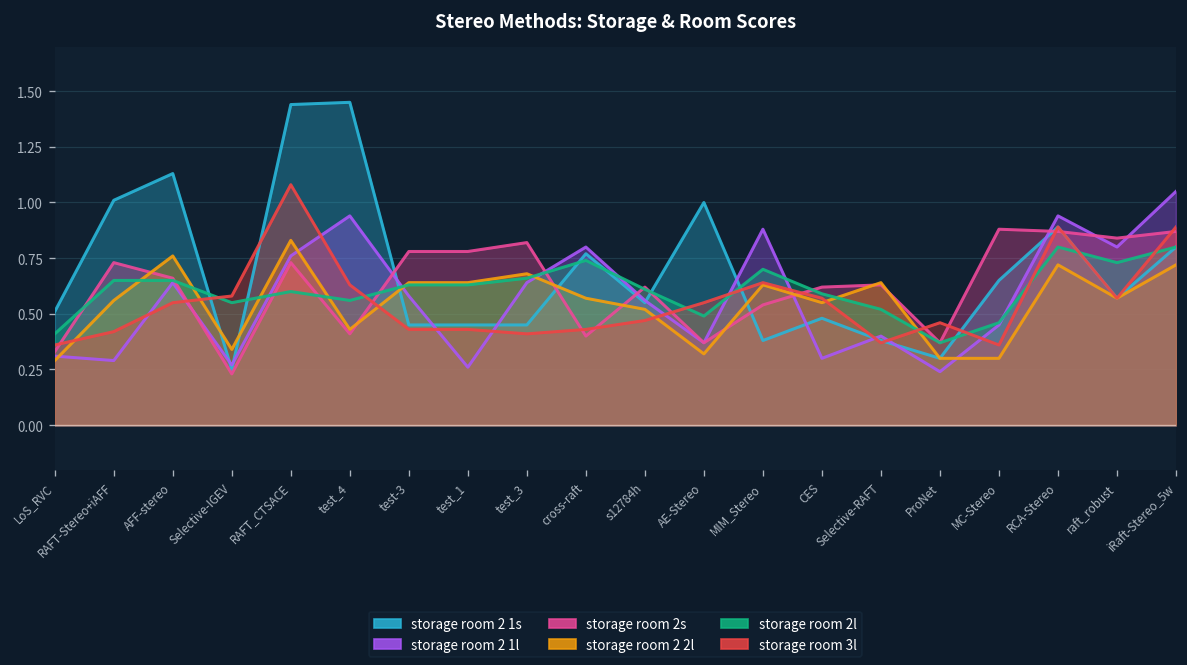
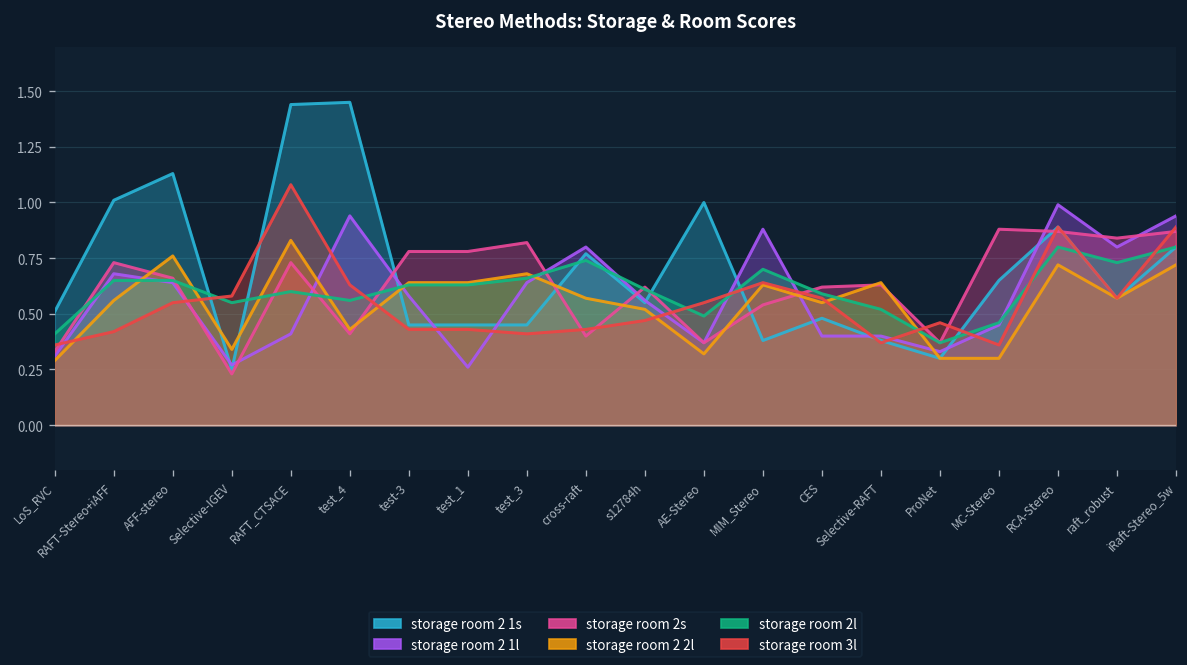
storage room 2 1l, RAFT-Stereo+iAFF: 0.29 -> 0.68
storage room 2 1l, RAFT_CTSACE: 0.76 -> 0.41
storage room 2 1l, CES: 0.3 -> 0.4
storage room 2 1l, ProNet: 0.24 -> 0.33
storage room 2 1l, RCA-Stereo: 0.94 -> 0.99
storage room 2 1l, iRaft-Stereo_5w: 1.05 -> 0.94
